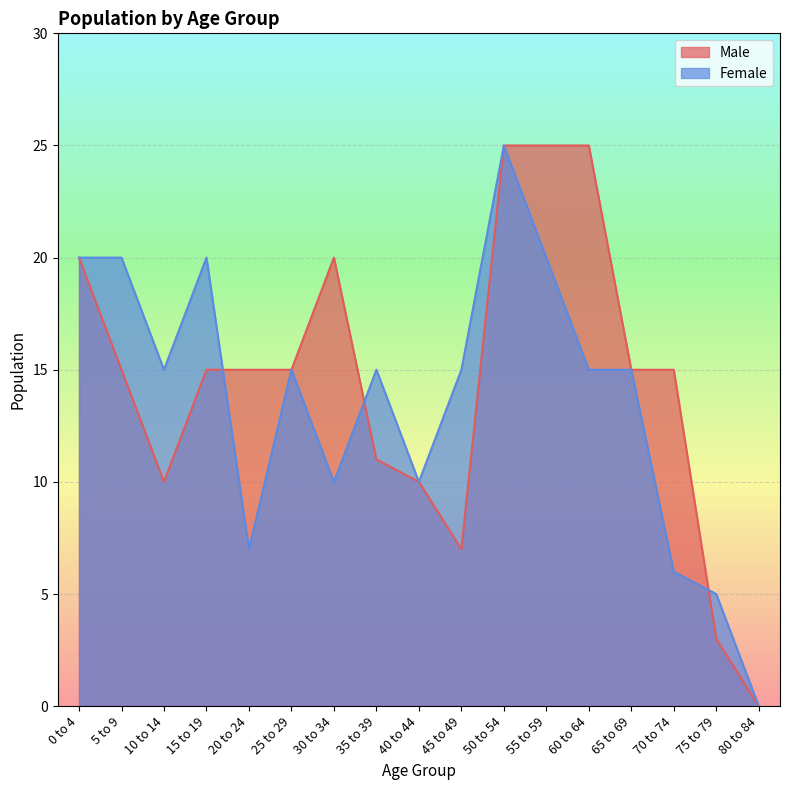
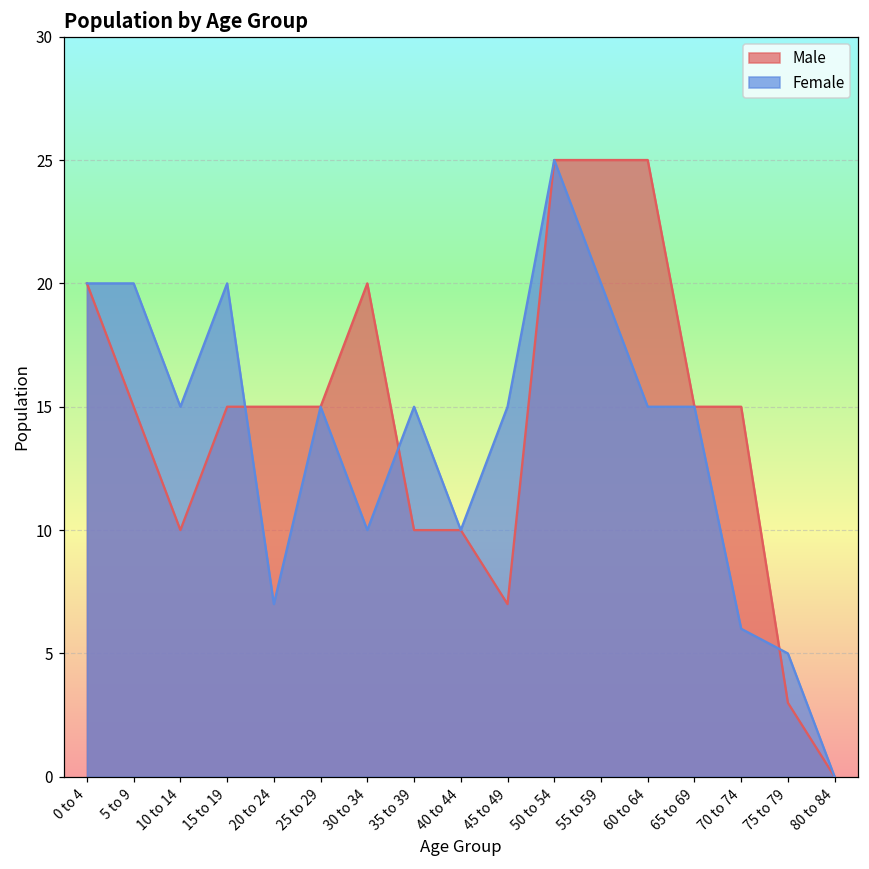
Male, 35 to 39: 11 -> 10
